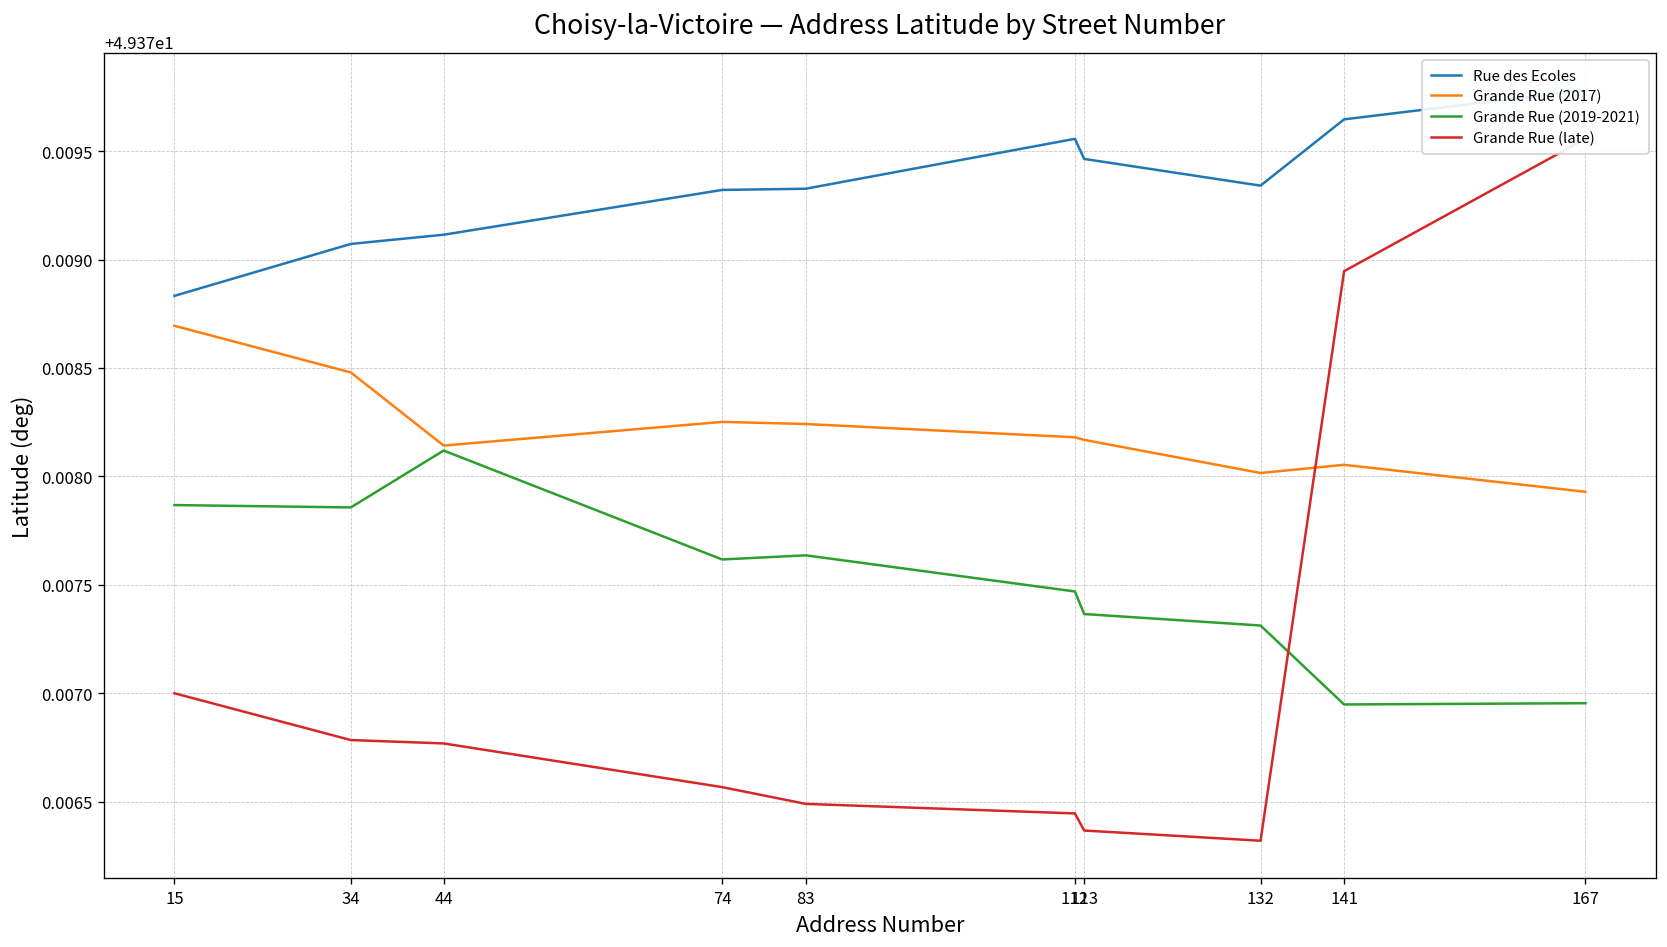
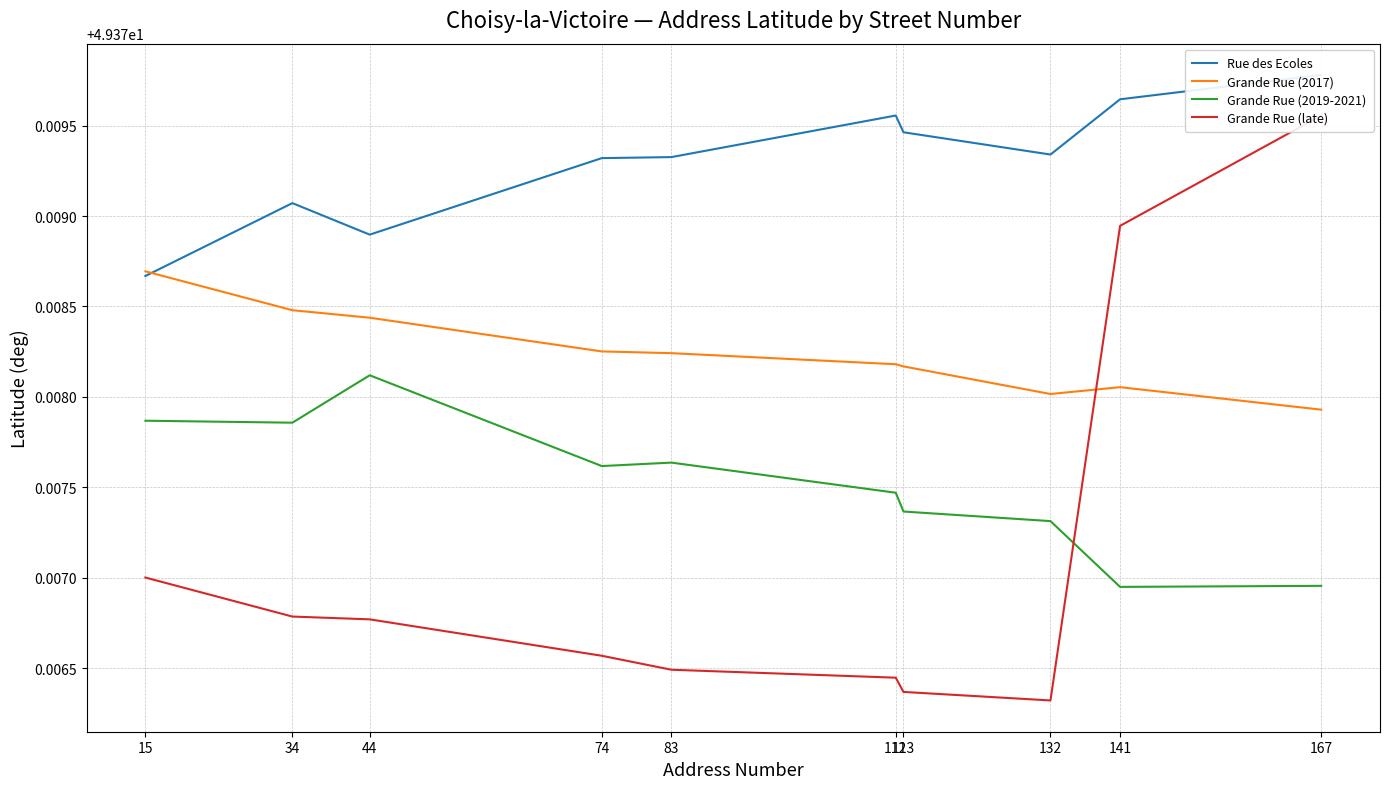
Rue des Ecoles, 15: 49.37883 -> 49.37867
Rue des Ecoles, 44: 49.37911 -> 49.37890
Grande Rue (2017), 44: 49.37814 -> 49.37844
